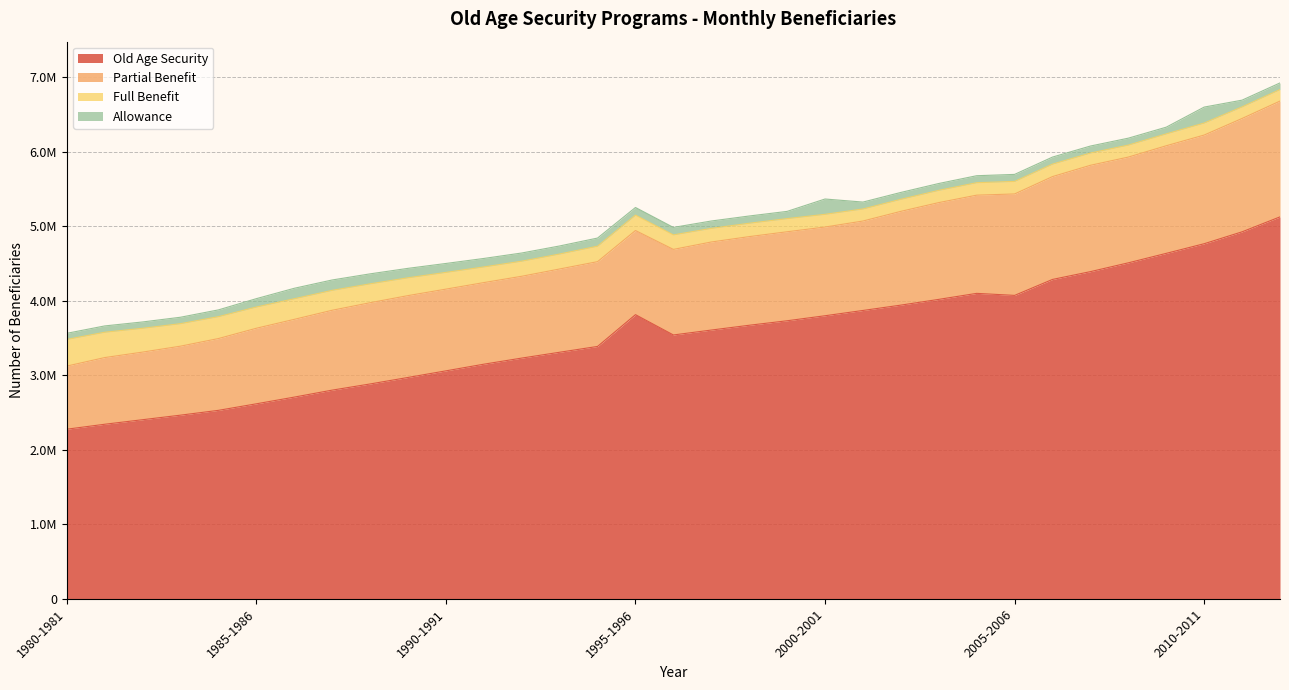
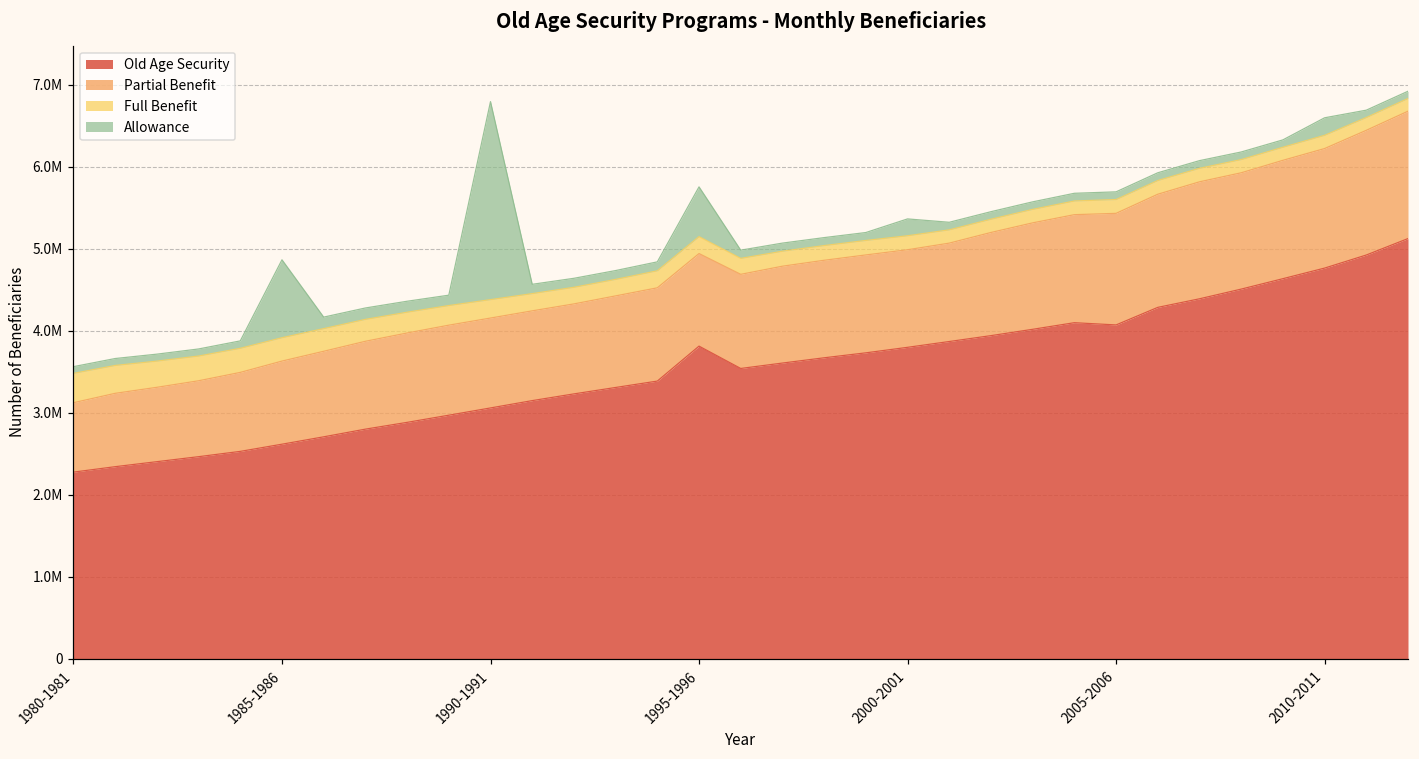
Allowance, 1985-1986: 100000 -> 1000000
Allowance, 1990-1991: 100000 -> 2400000
Allowance, 1995-1996: 100000 -> 600000
